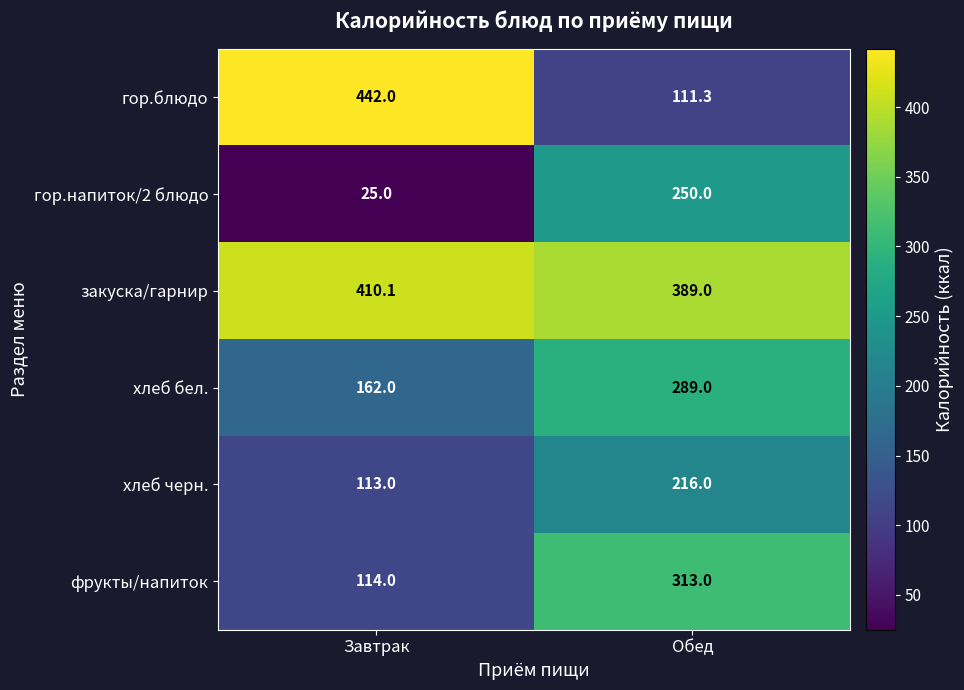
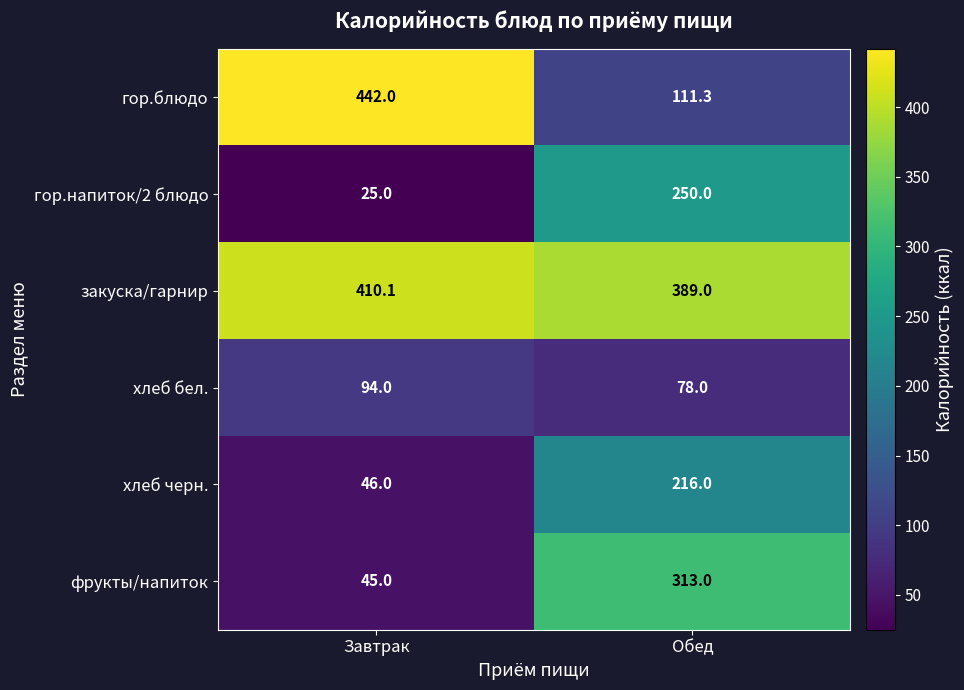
хлеб бел., Завтрак: 162.0 -> 94.0
хлеб бел., Обед: 289.0 -> 78.0
хлеб черн., Завтрак: 113.0 -> 46.0
фрукты/напиток, Завтрак: 114.0 -> 45.0
